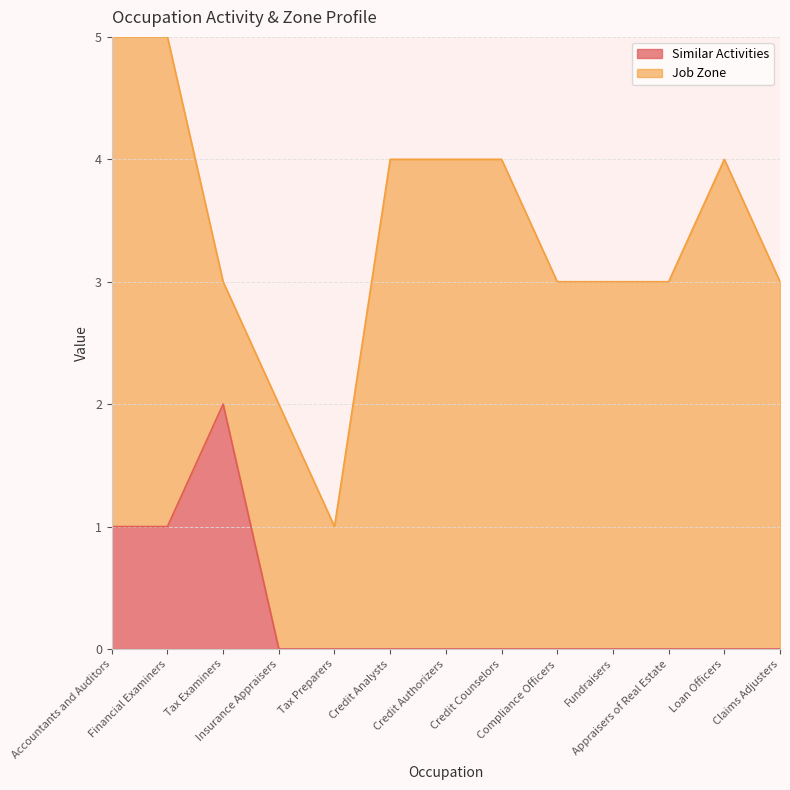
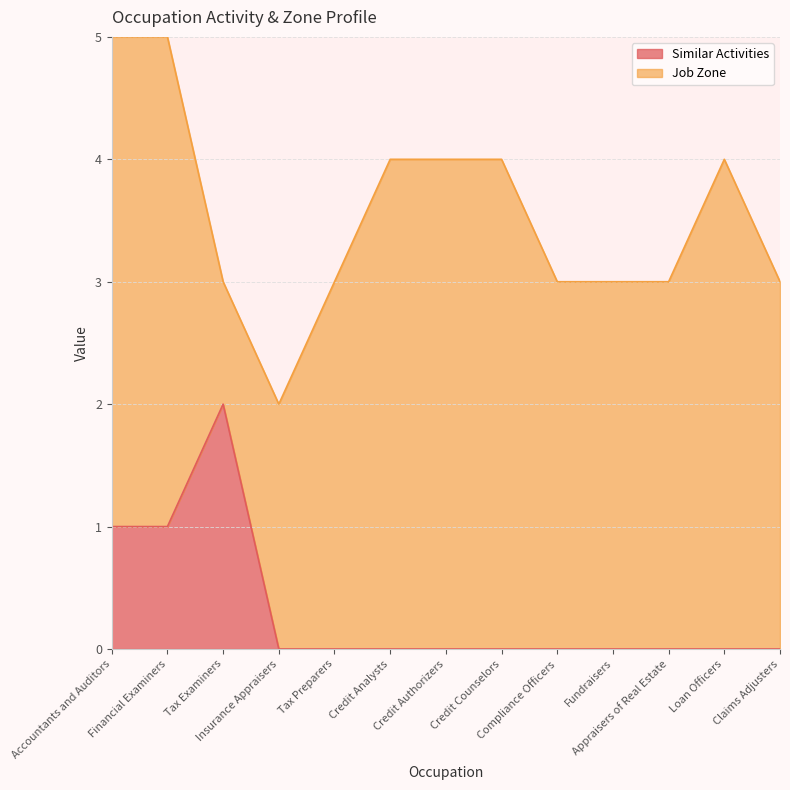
Job Zone, Tax Preparers: 1 -> 3
